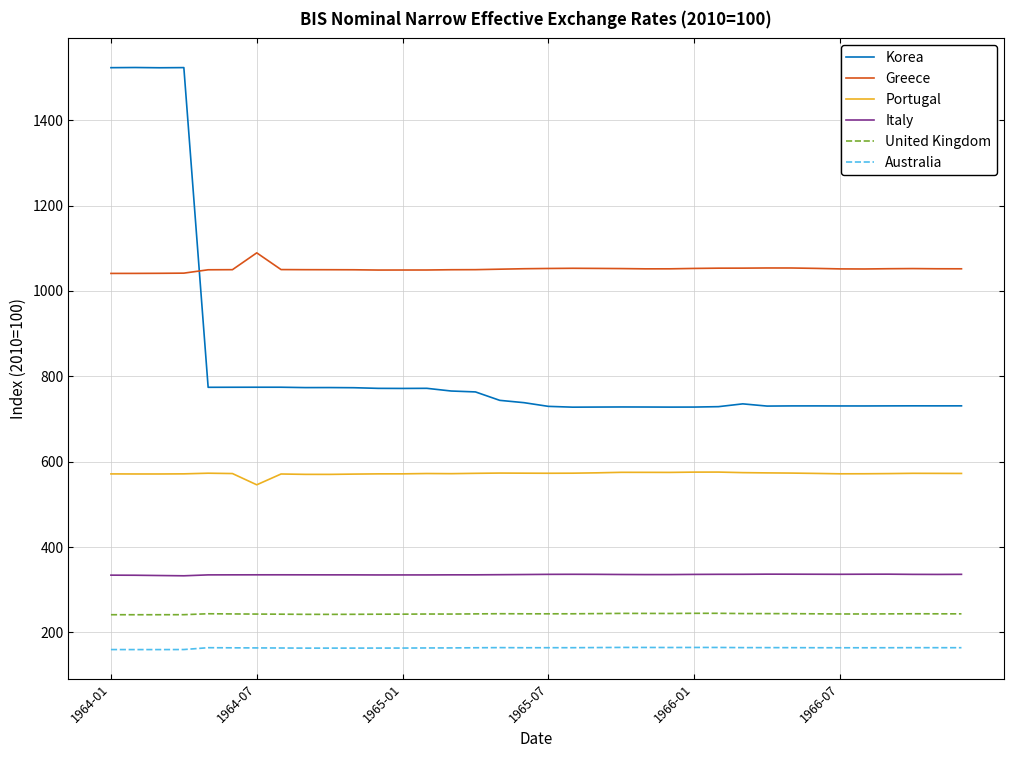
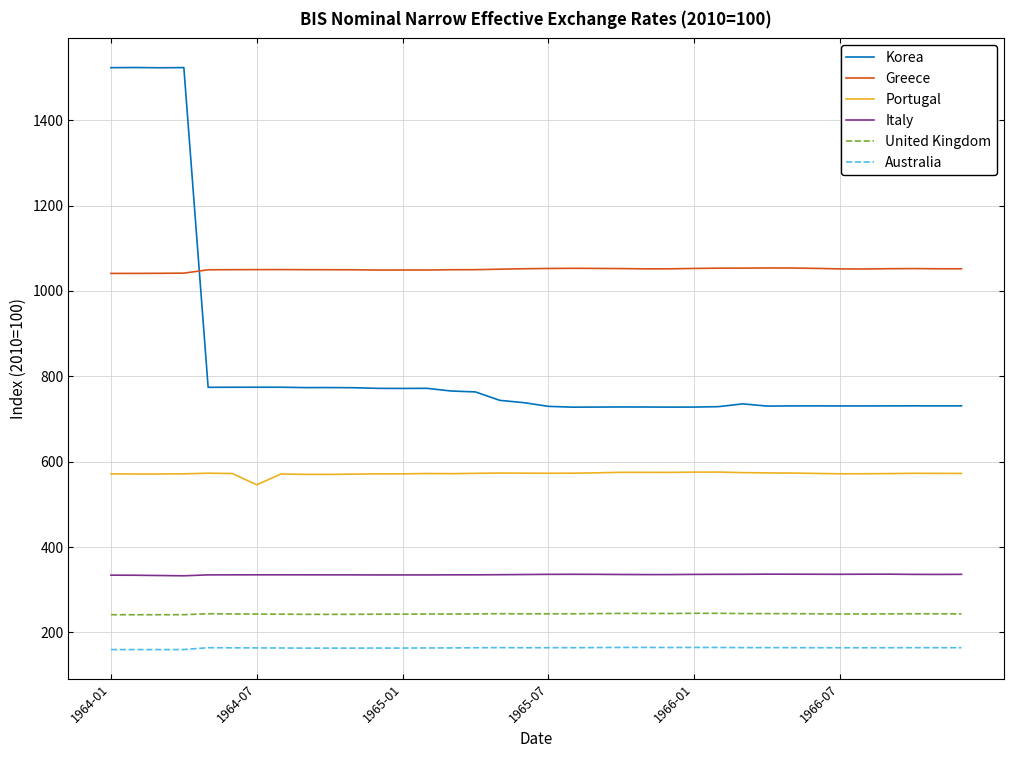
Greece, 1964-07: 1090 -> 1050
